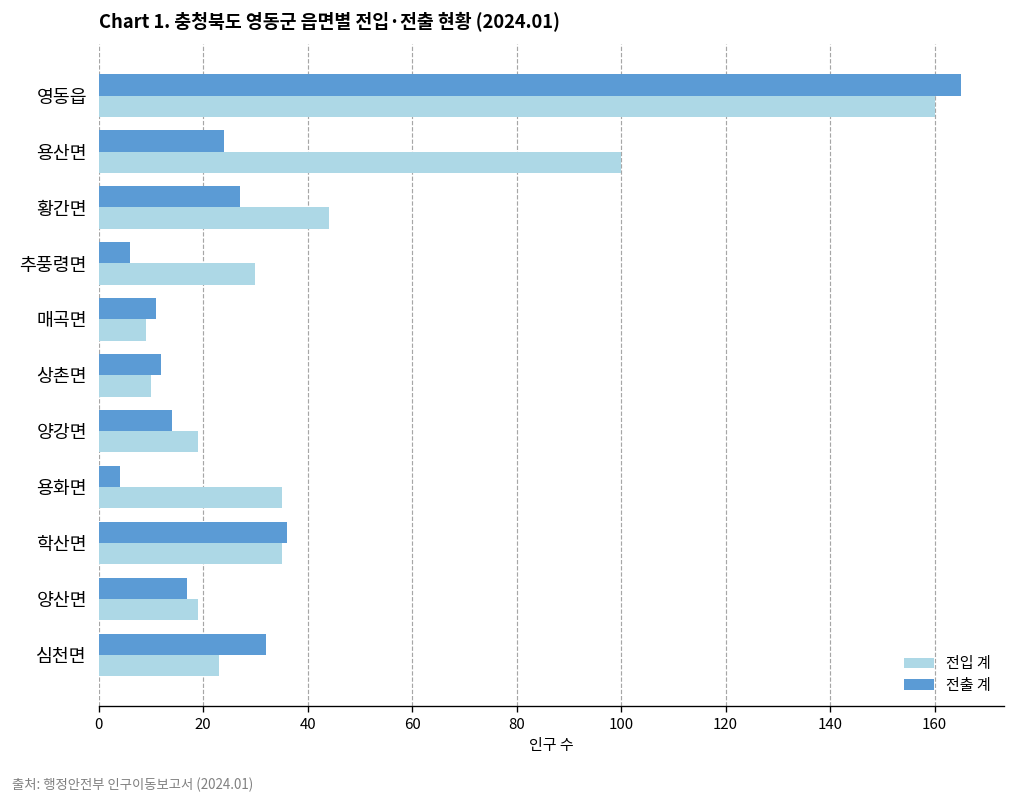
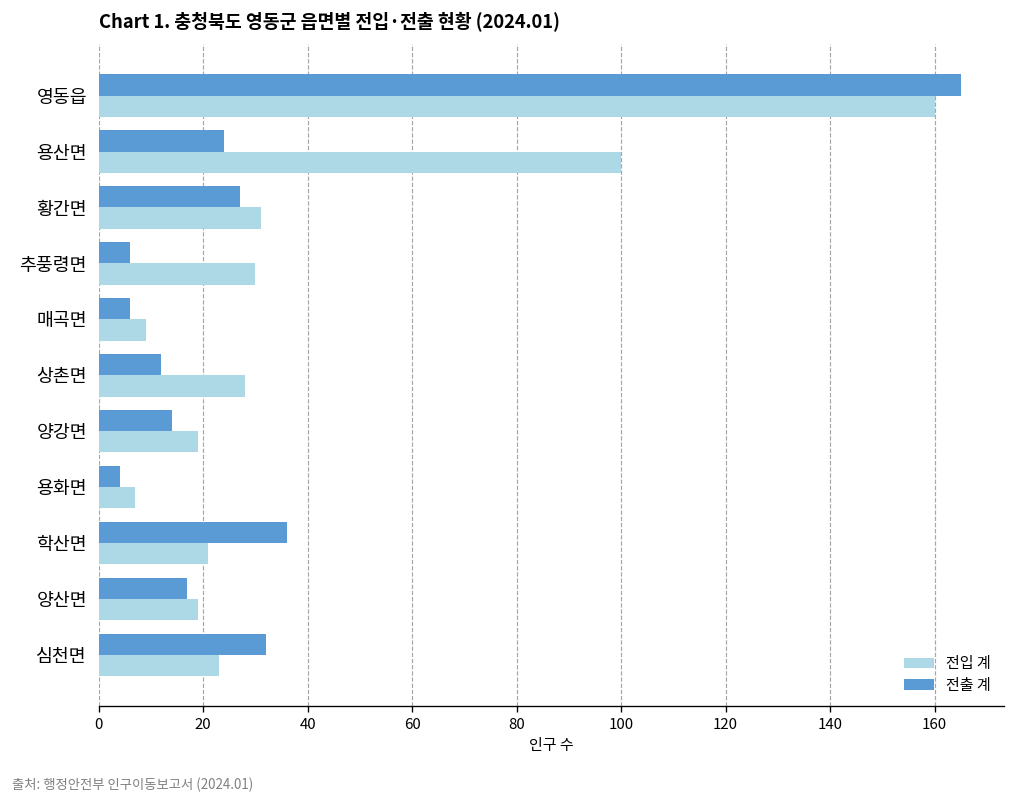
전입 계, 황간면: 44 -> 31
전출 계, 매곡면: 11 -> 6
전입 계, 상촌면: 10 -> 28
전입 계, 용화면: 35 -> 7
전입 계, 학산면: 35 -> 21
